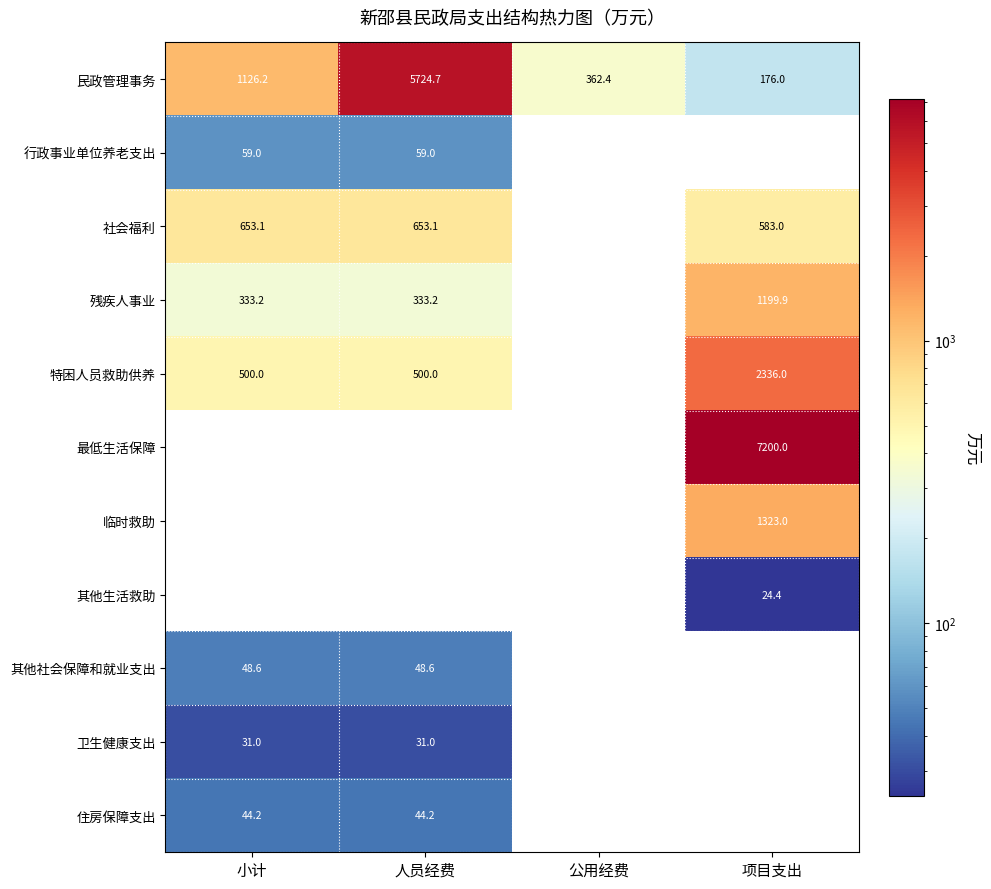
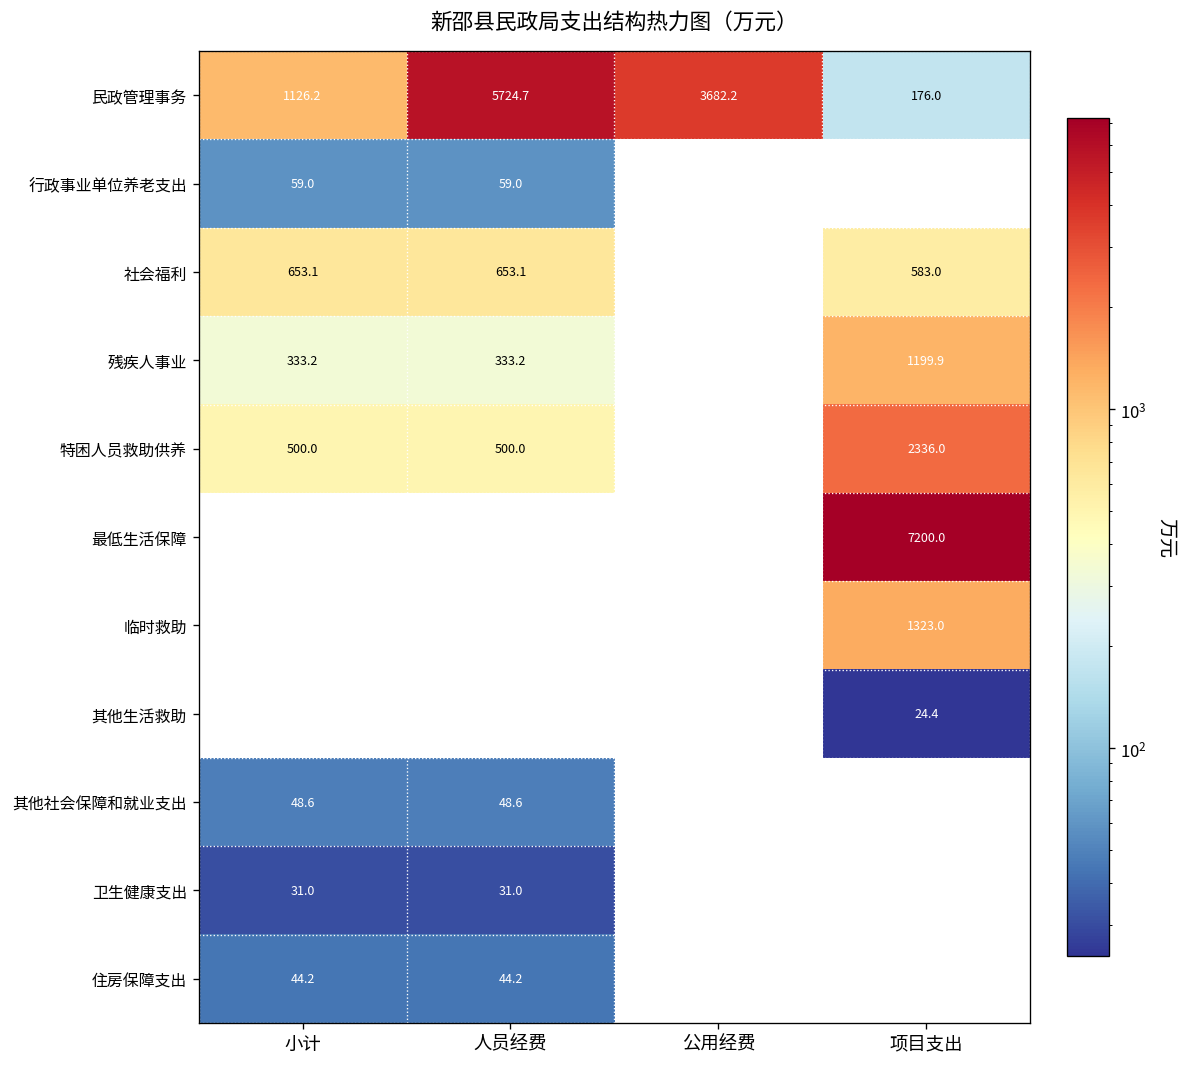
民政管理事务, 公用经费: 362.4 -> 3682.2
